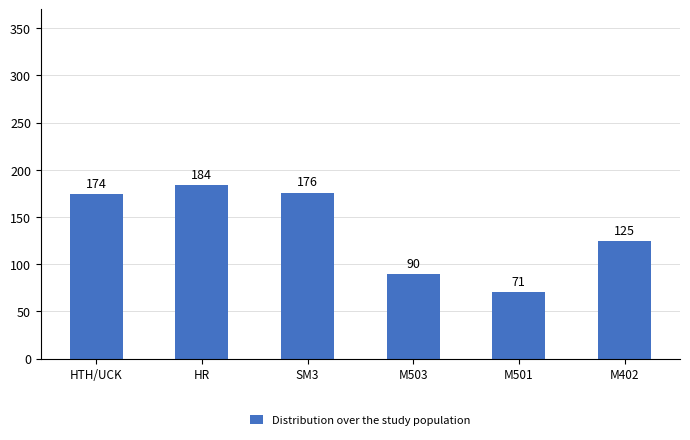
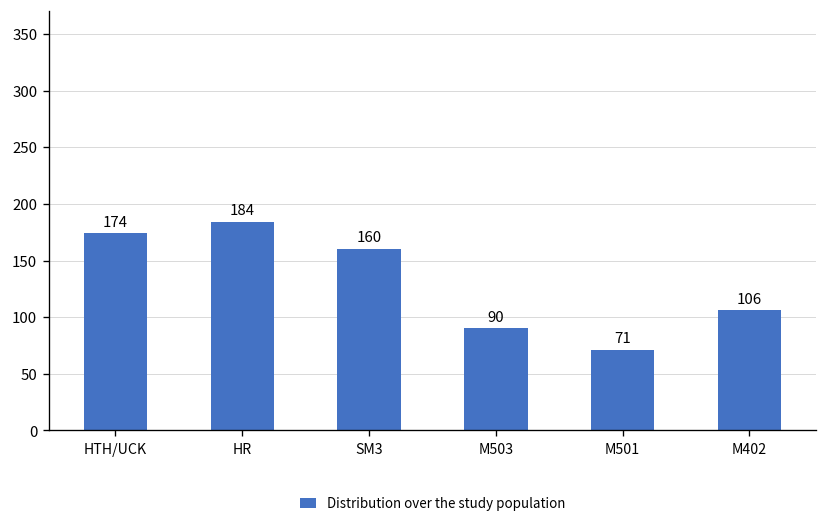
SM3: 176 -> 160
M402: 125 -> 106
